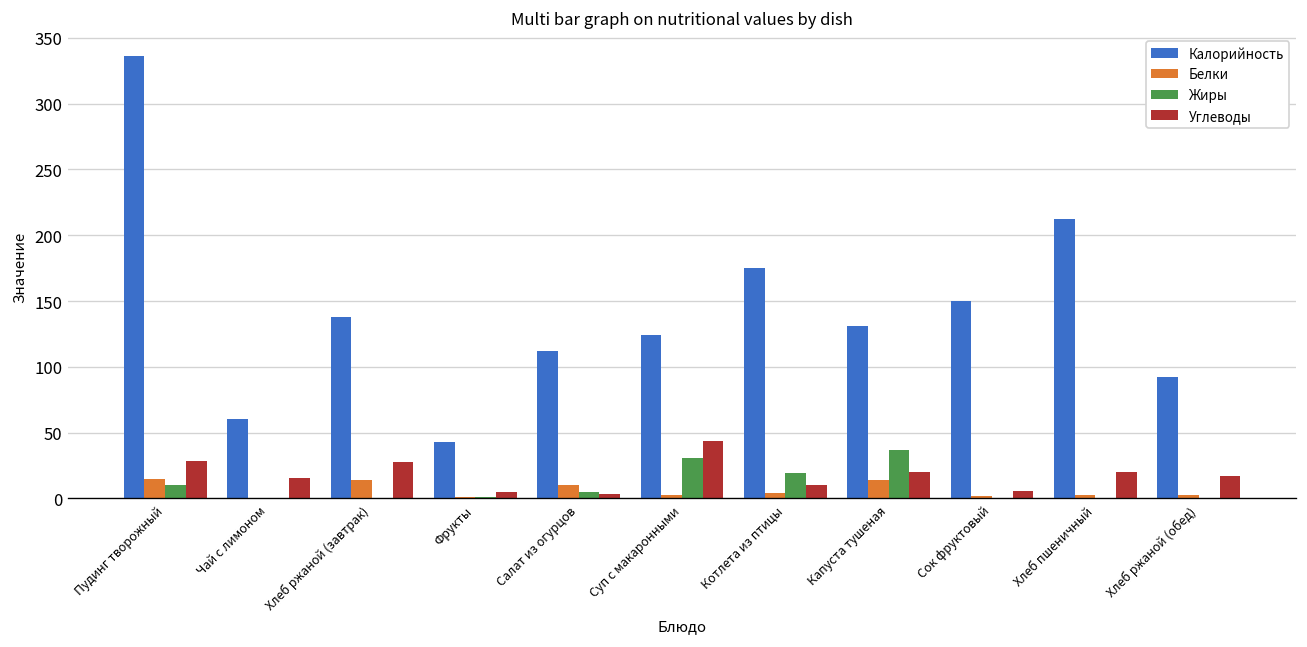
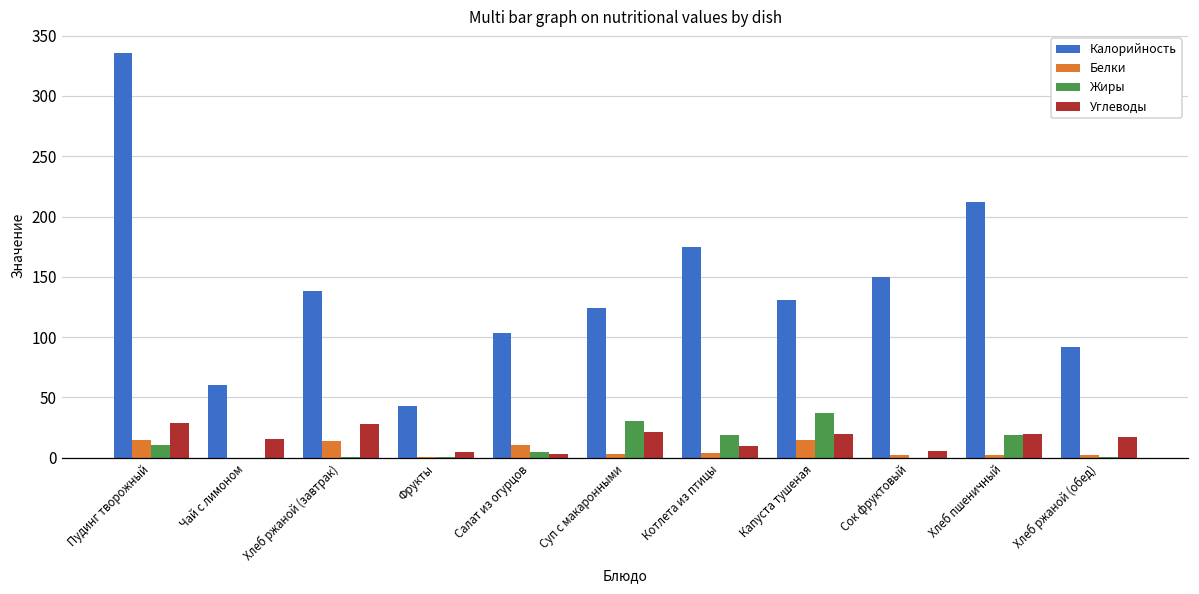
Калорийность, Салат из огурцов: 112 -> 104
Углеводы, Суп с макаронными: 43 -> 22
Жиры, Хлеб пшеничный: 0 -> 19
